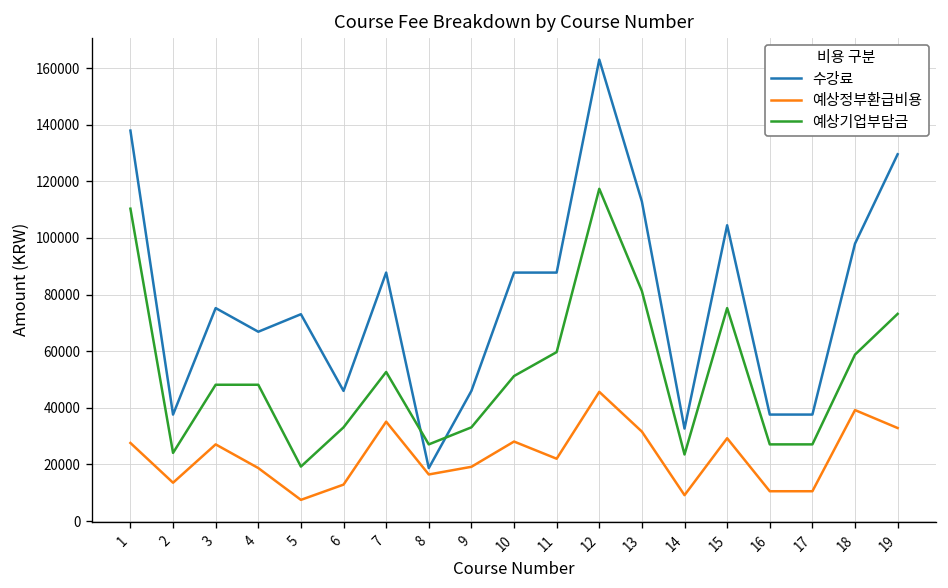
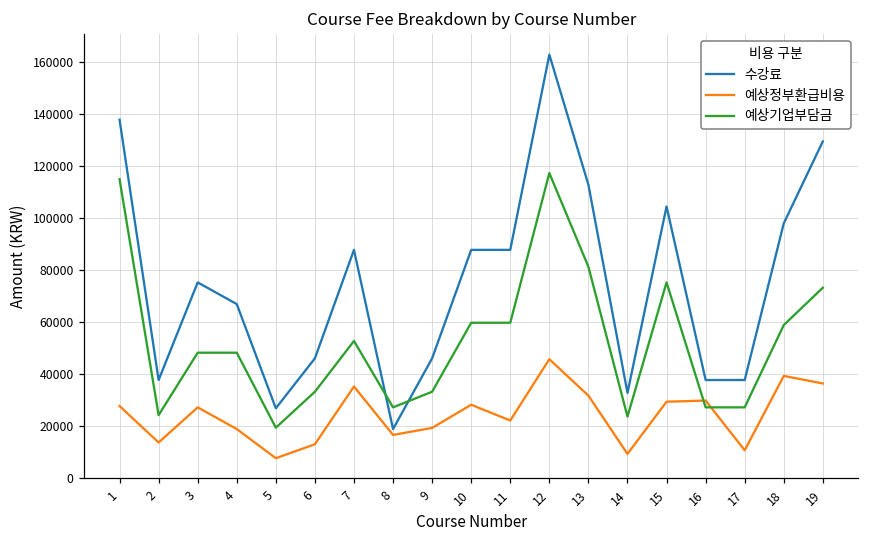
예상기업부담금, 1: 110000 -> 115000
수강료, 5: 73000 -> 27000
예상기업부담금, 10: 51000 -> 60000
예상정부환급비용, 16: 11000 -> 30000
예상정부환급비용, 19: 33000 -> 36000
